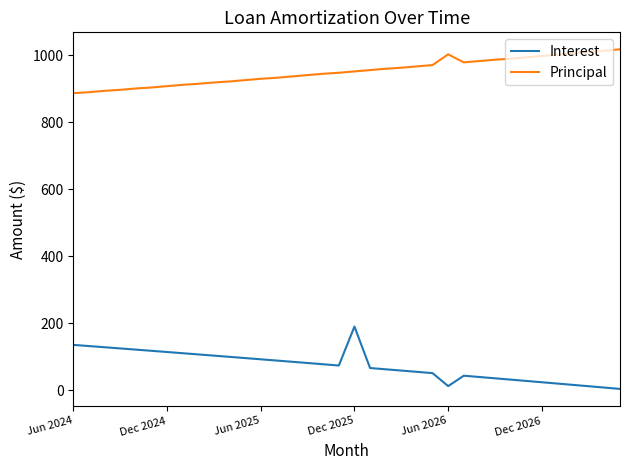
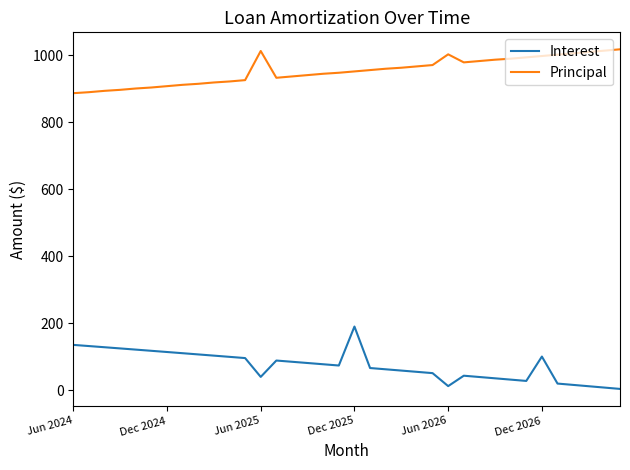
Interest, Jun 2025: 90 -> 40
Principal, Jun 2025: 930 -> 1010
Interest, Dec 2026: 20 -> 100
